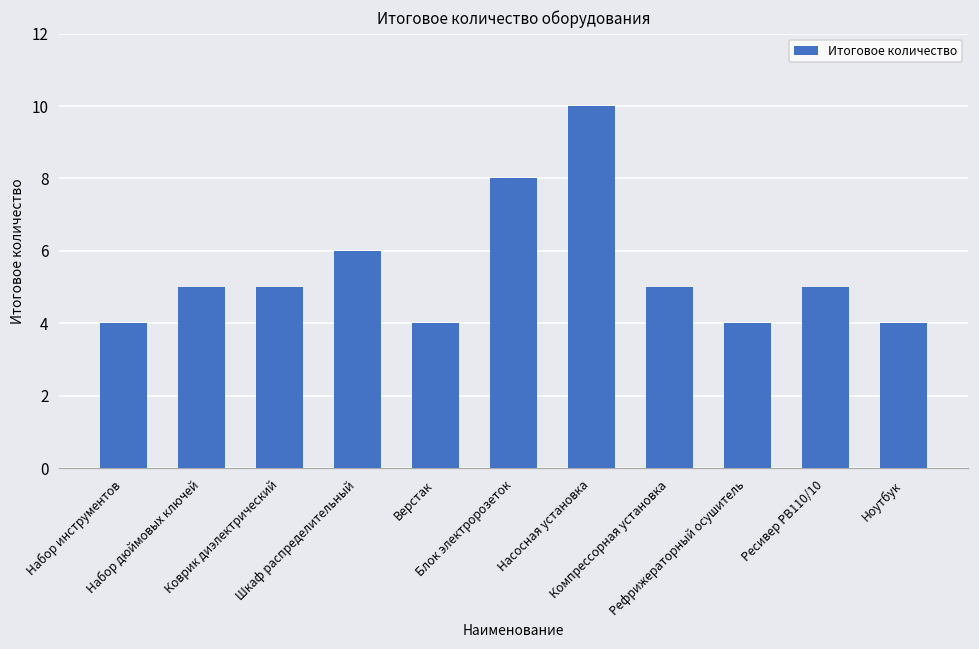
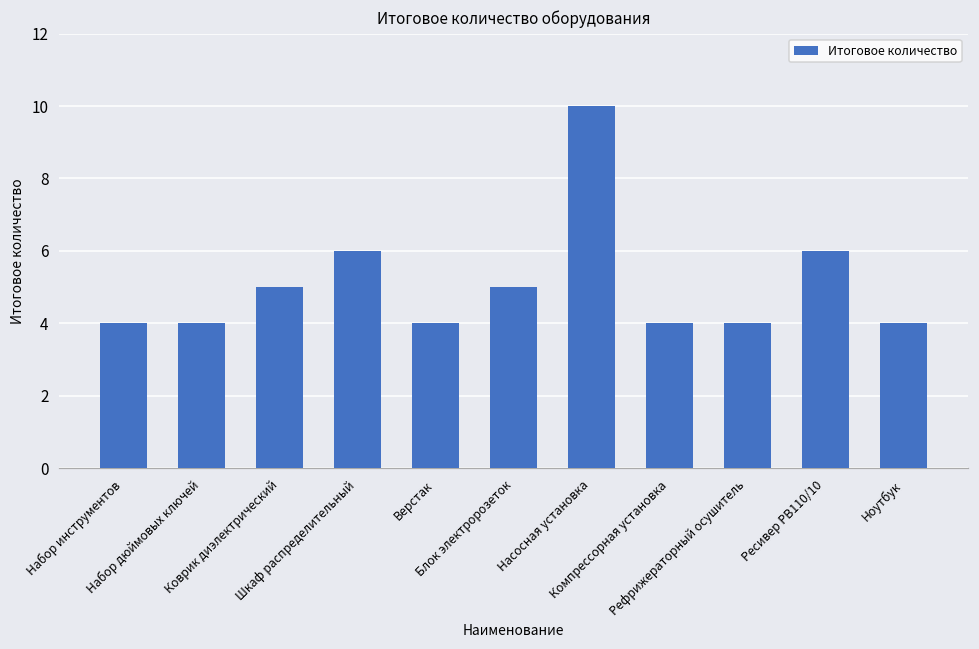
Набор дюймовых ключей: 5 -> 4
Блок электророзеток: 8 -> 5
Компрессорная установка: 5 -> 4
Ресивер РВ110/10: 5 -> 6
